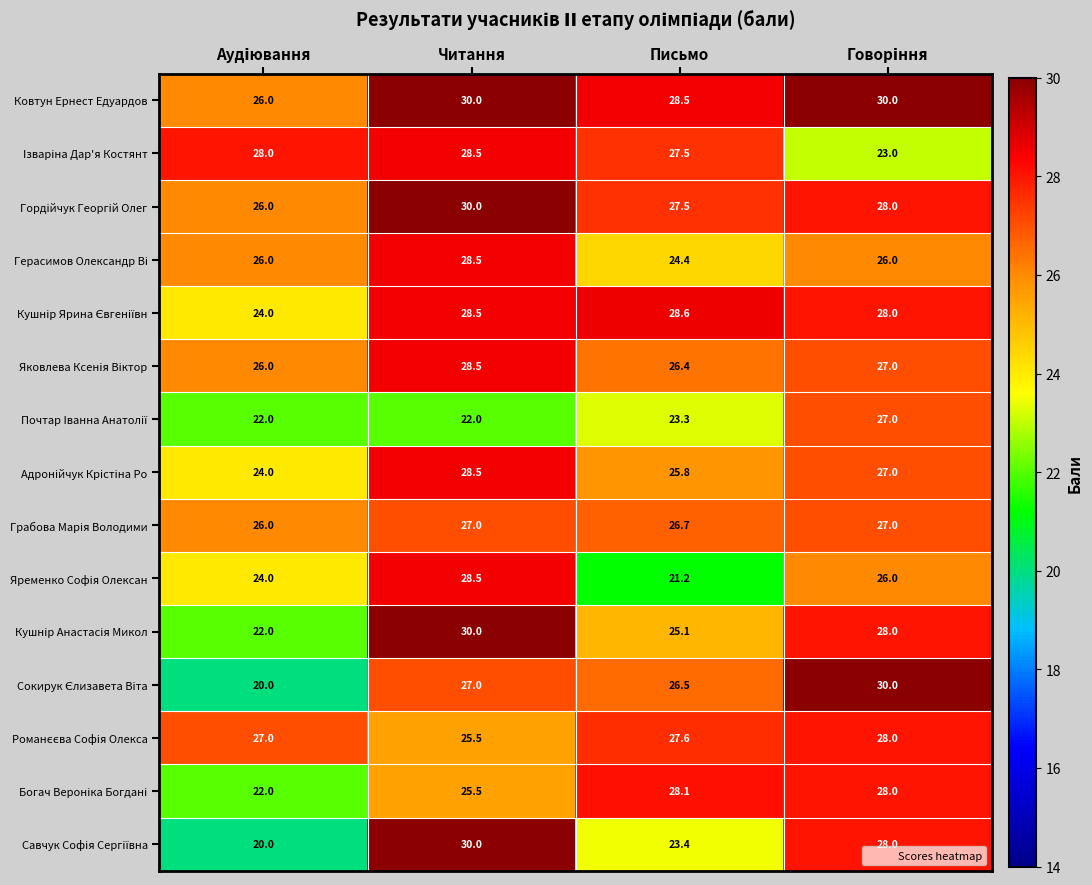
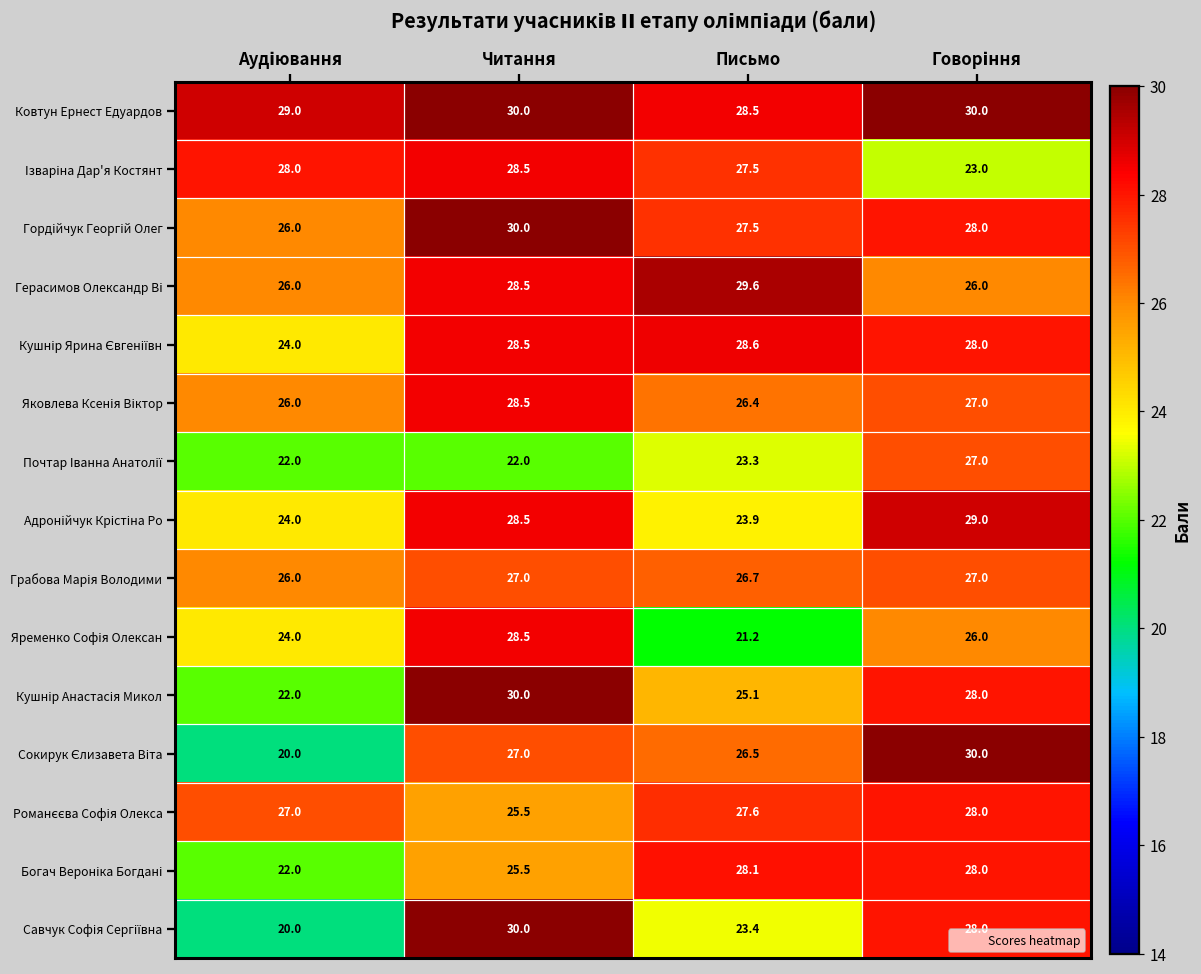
Ковтун Ернест Едуардов, Аудіювання: 26.0 -> 29.0
Герасимов Олександр Ві, Письмо: 24.4 -> 29.6
Адронійчук Крістіна Ро, Письмо: 25.8 -> 23.9
Адронійчук Крістіна Ро, Говоріння: 27.0 -> 29.0
